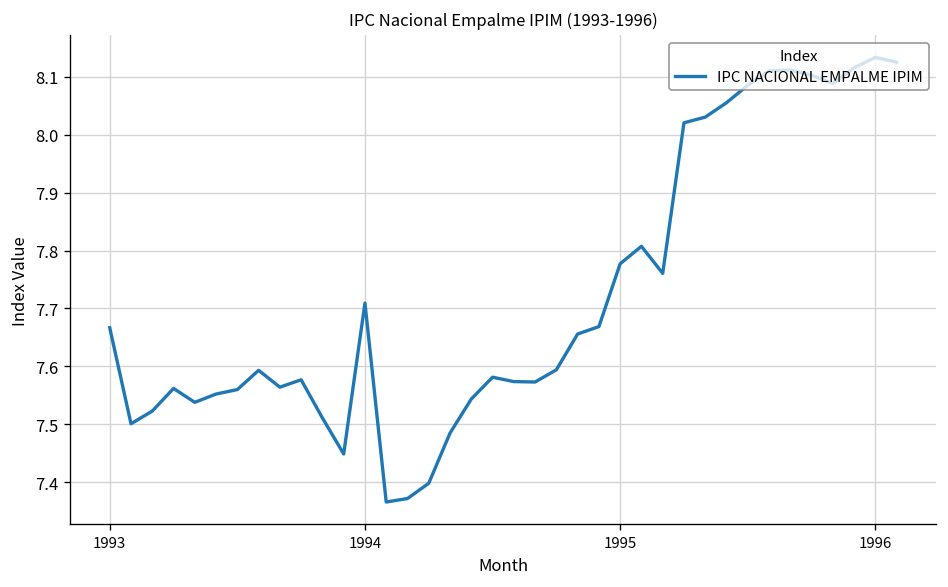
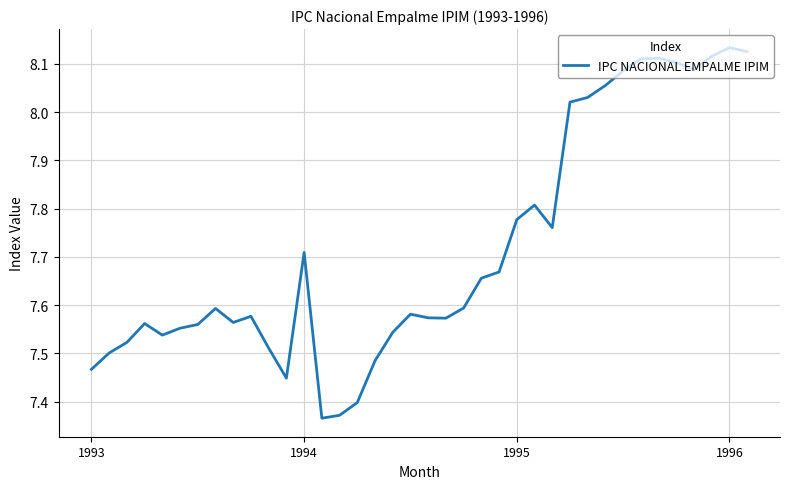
1993: 7.67 -> 7.47
